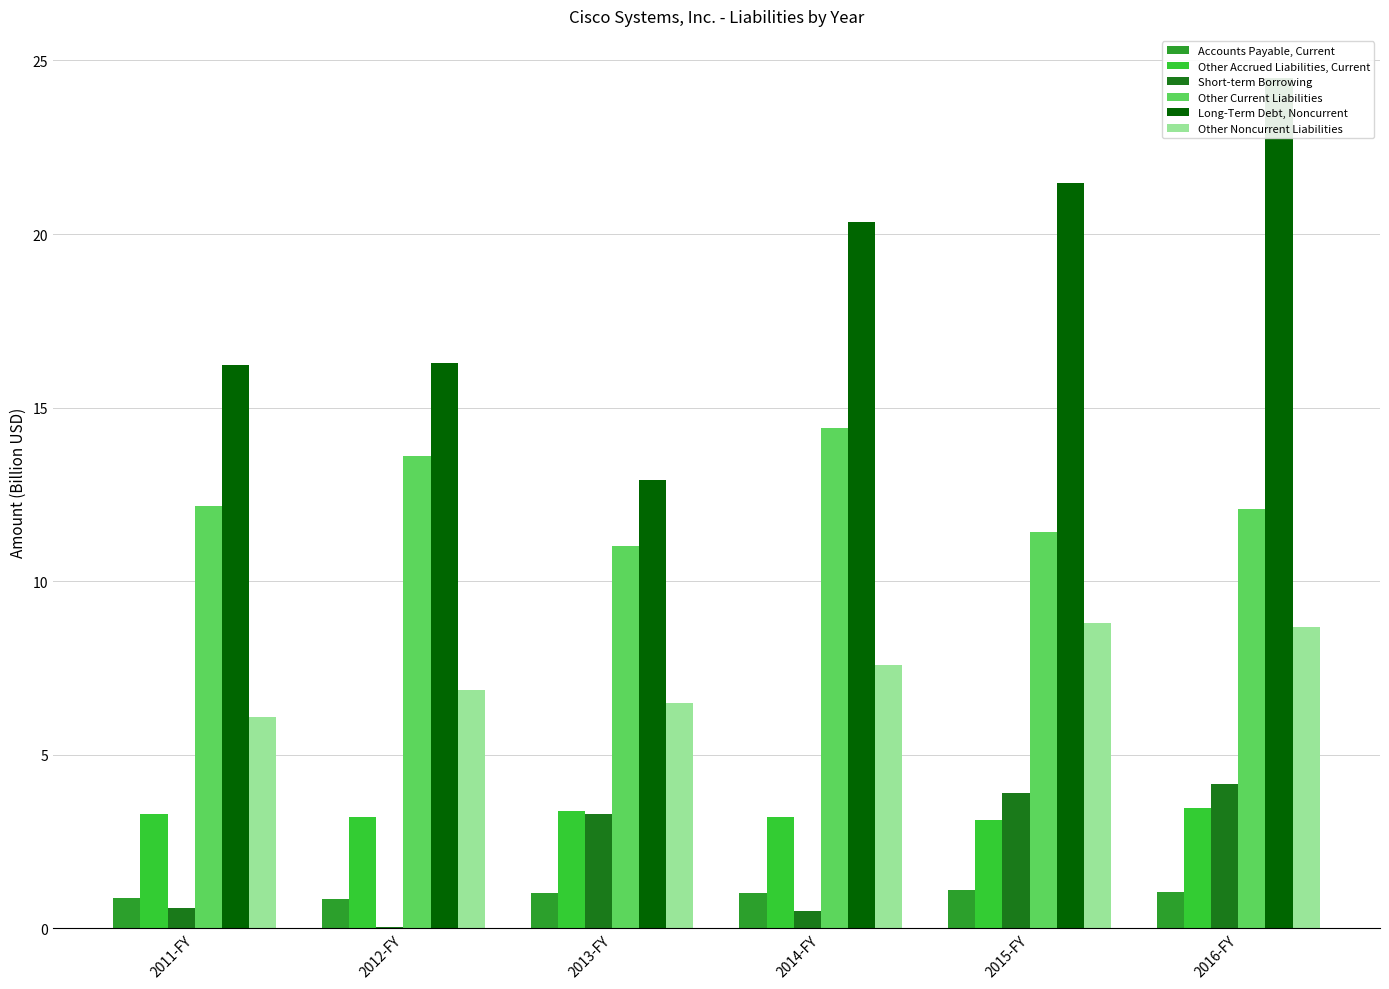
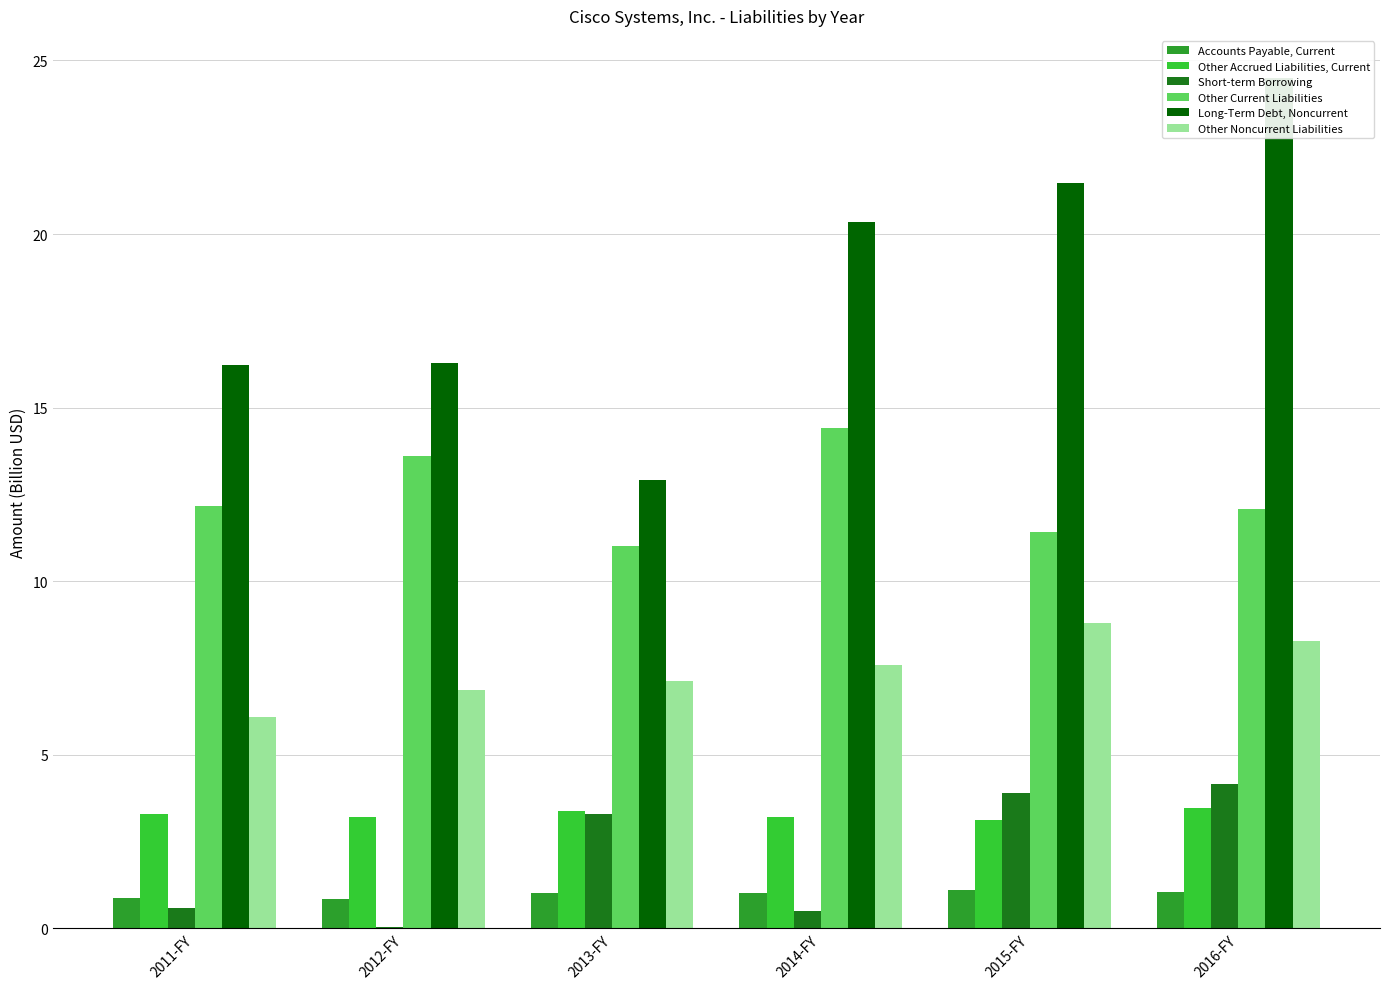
Other Noncurrent Liabilities, 2013-FY: 6.5 -> 7.1
Other Noncurrent Liabilities, 2016-FY: 8.7 -> 8.3
